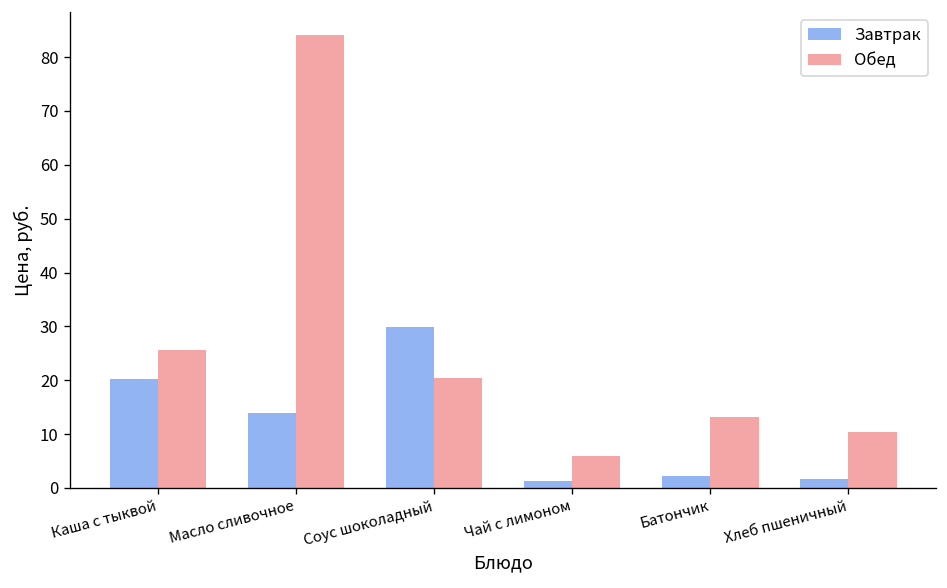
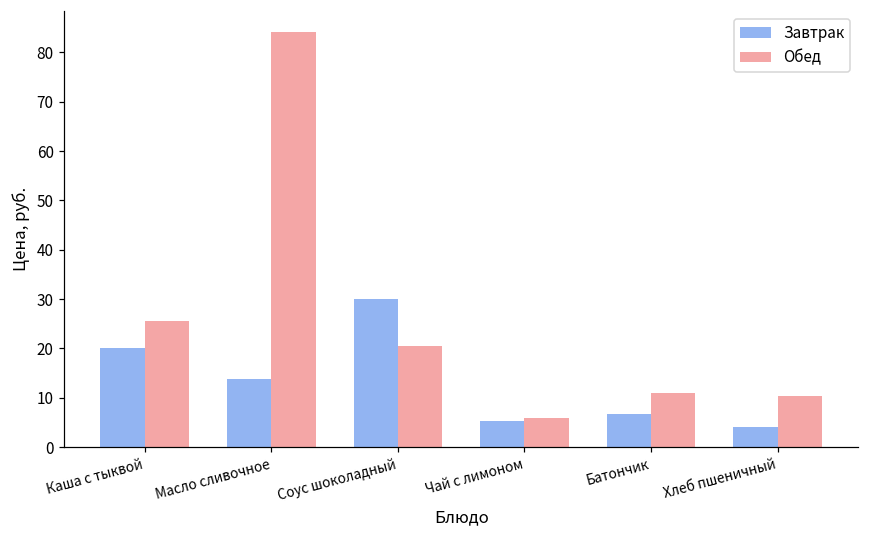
Завтрак, Чай с лимоном: 1 -> 5
Завтрак, Батончик: 2 -> 7
Обед, Батончик: 13 -> 11
Завтрак, Хлеб пшеничный: 2 -> 4
